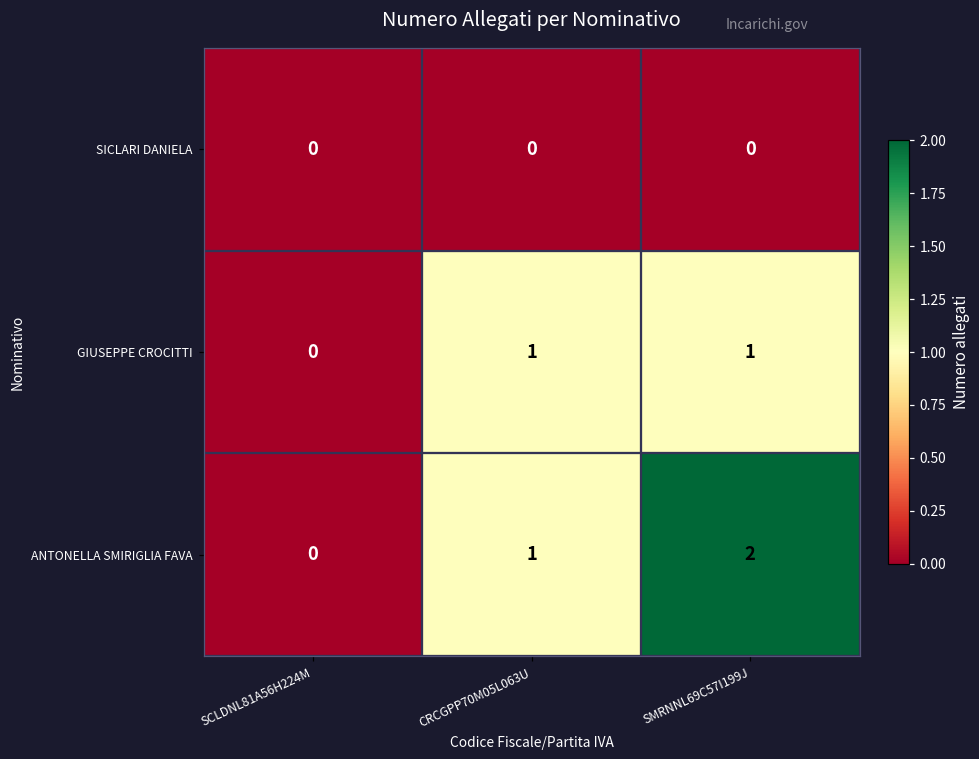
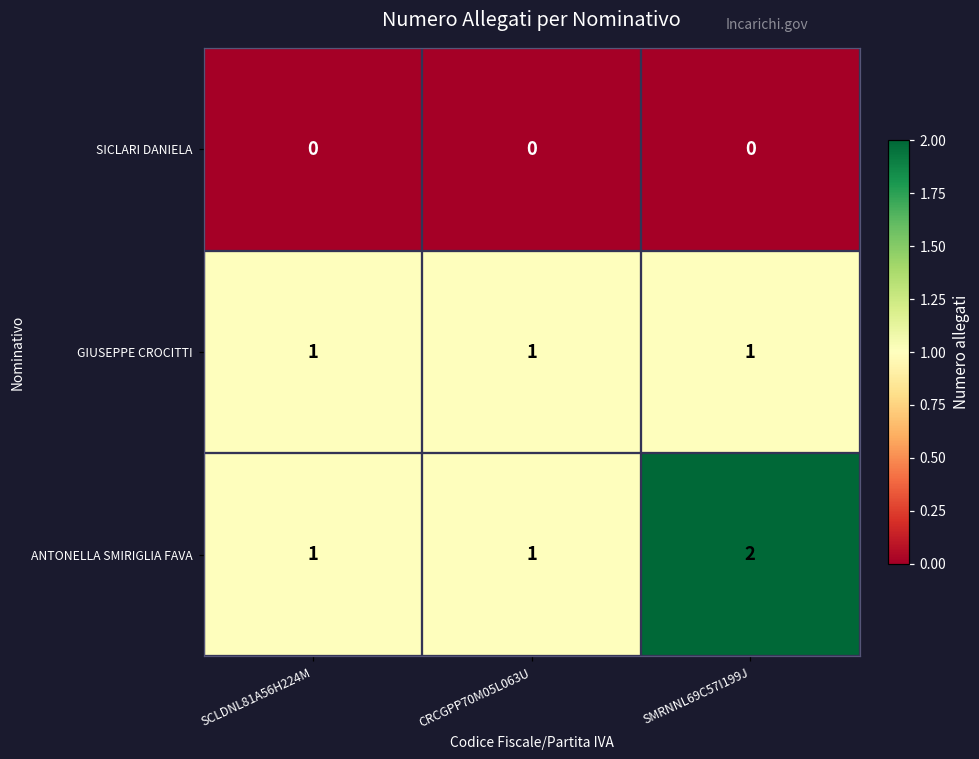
GIUSEPPE CROCITTI, SCLDNL81A56H224M: 0 -> 1
ANTONELLA SMIRIGLIA FAVA, SCLDNL81A56H224M: 0 -> 1
